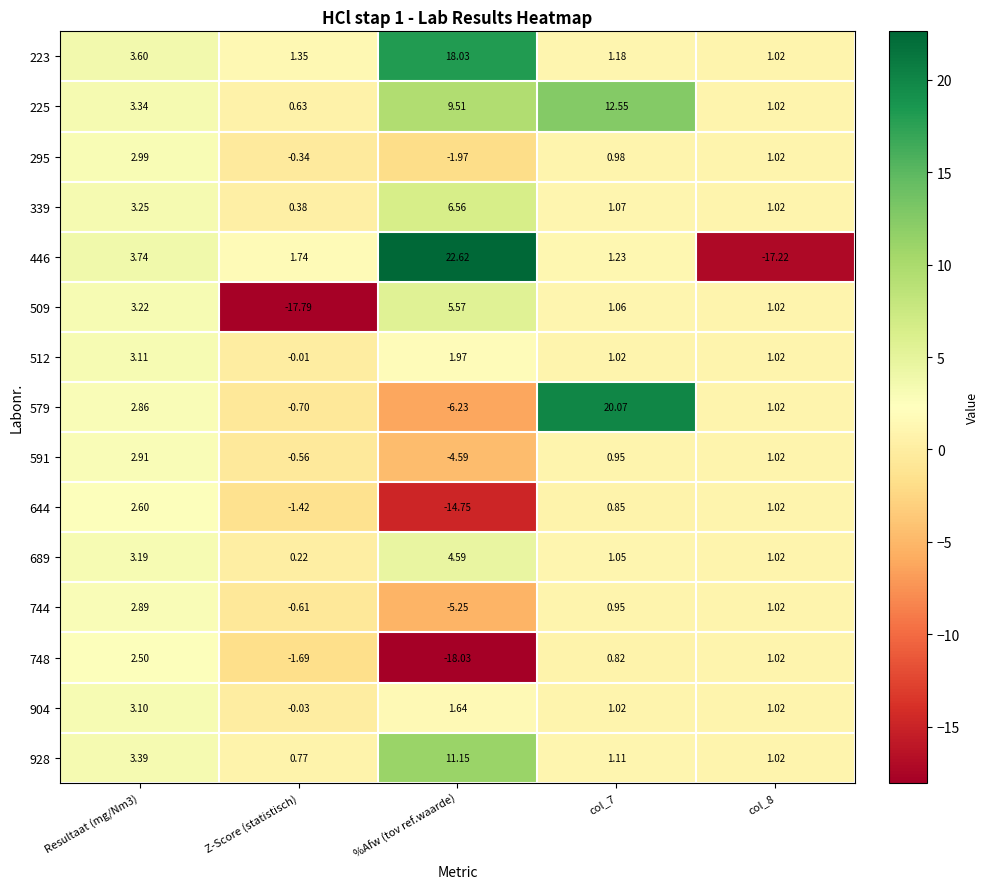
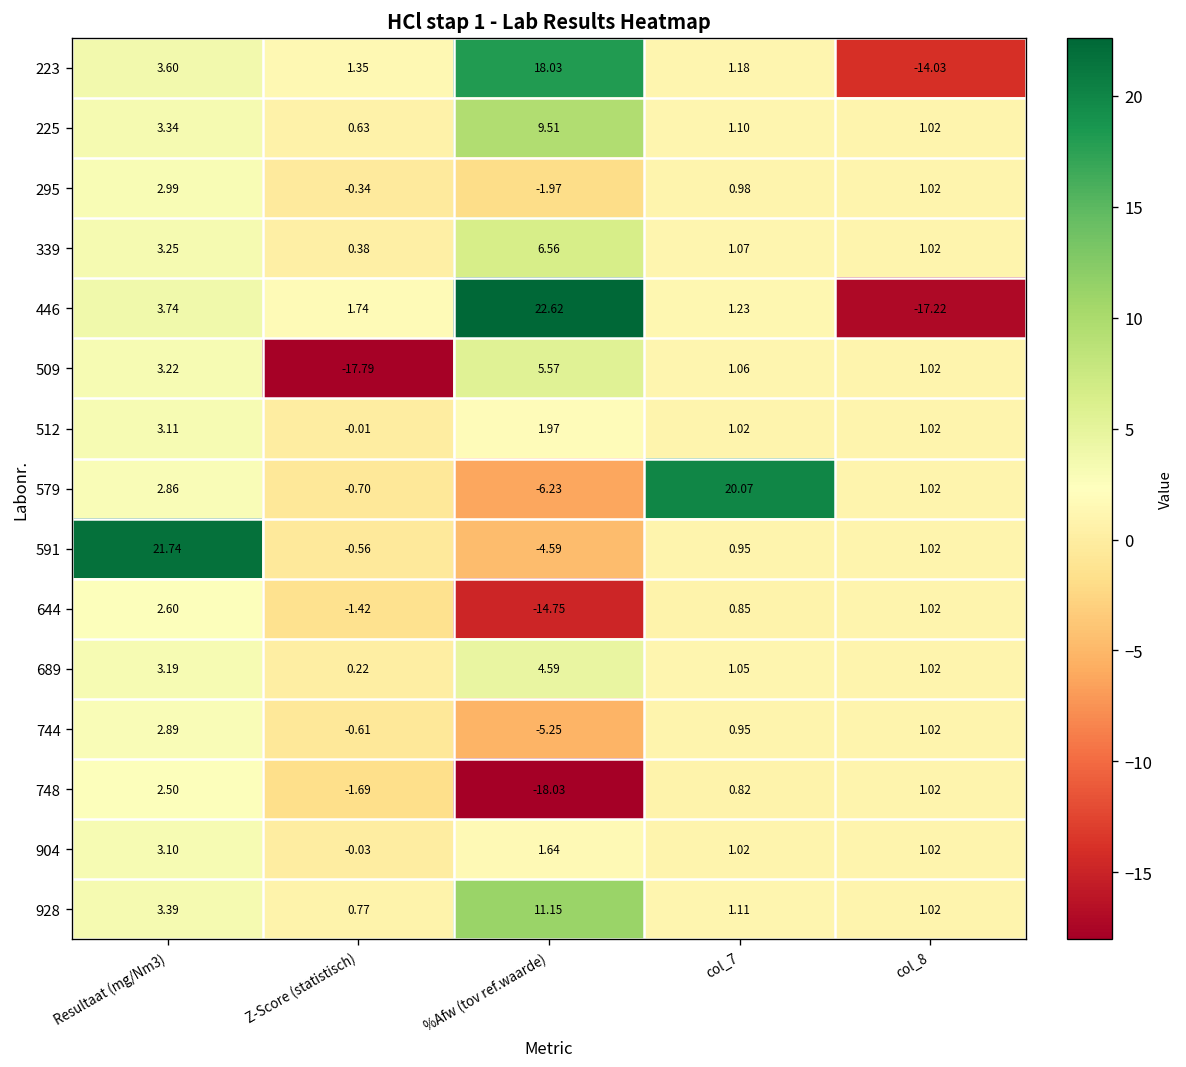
223, col_8: 1.02 -> -14.03
225, col_7: 12.55 -> 1.10
591, Resultaat (mg/Nm3): 2.91 -> 21.74
